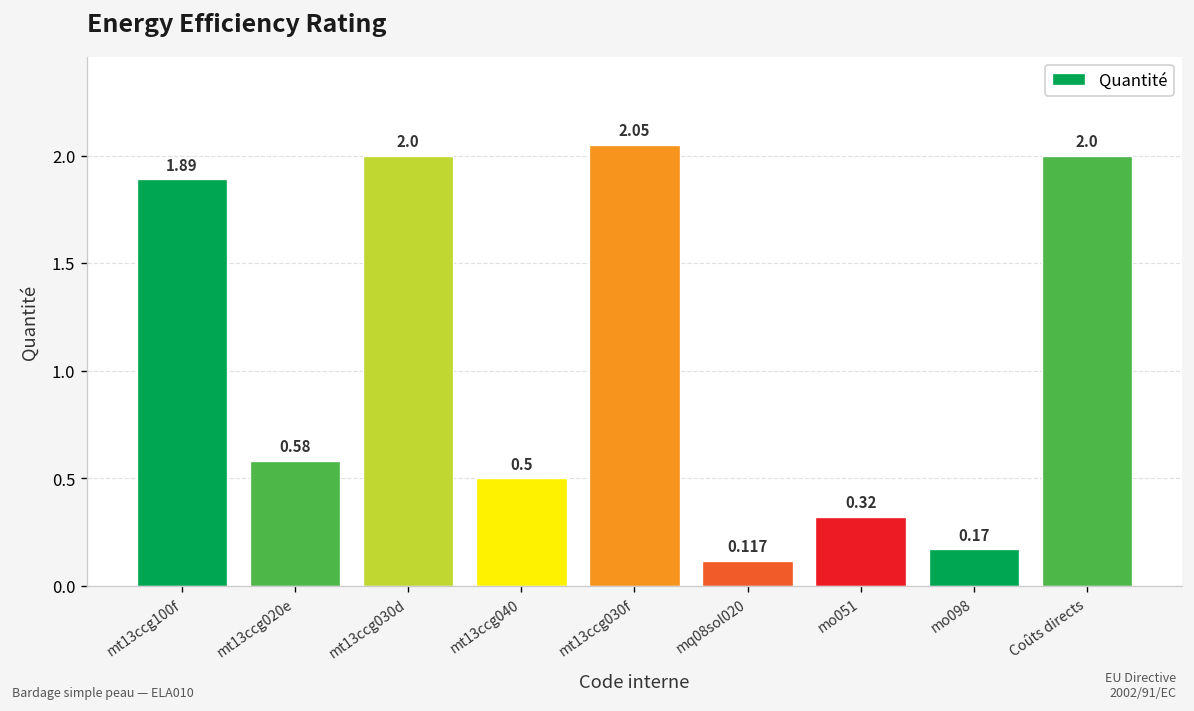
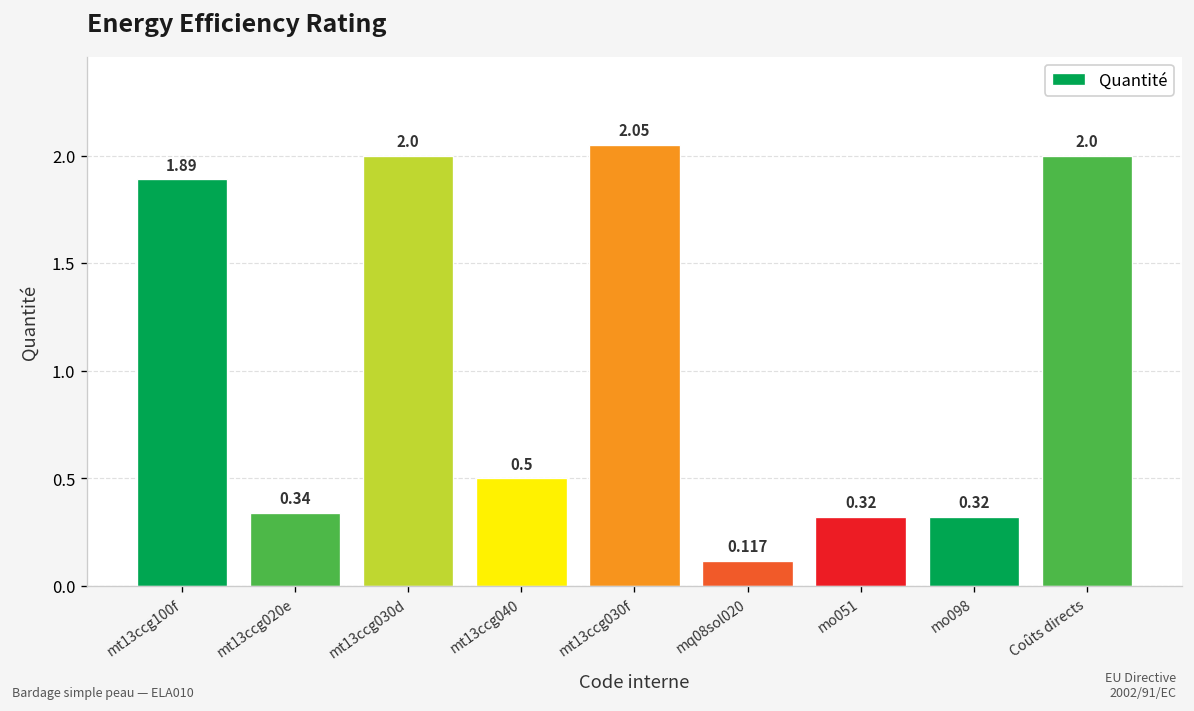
mt13ccg020e: 0.58 -> 0.34
mo098: 0.17 -> 0.32
